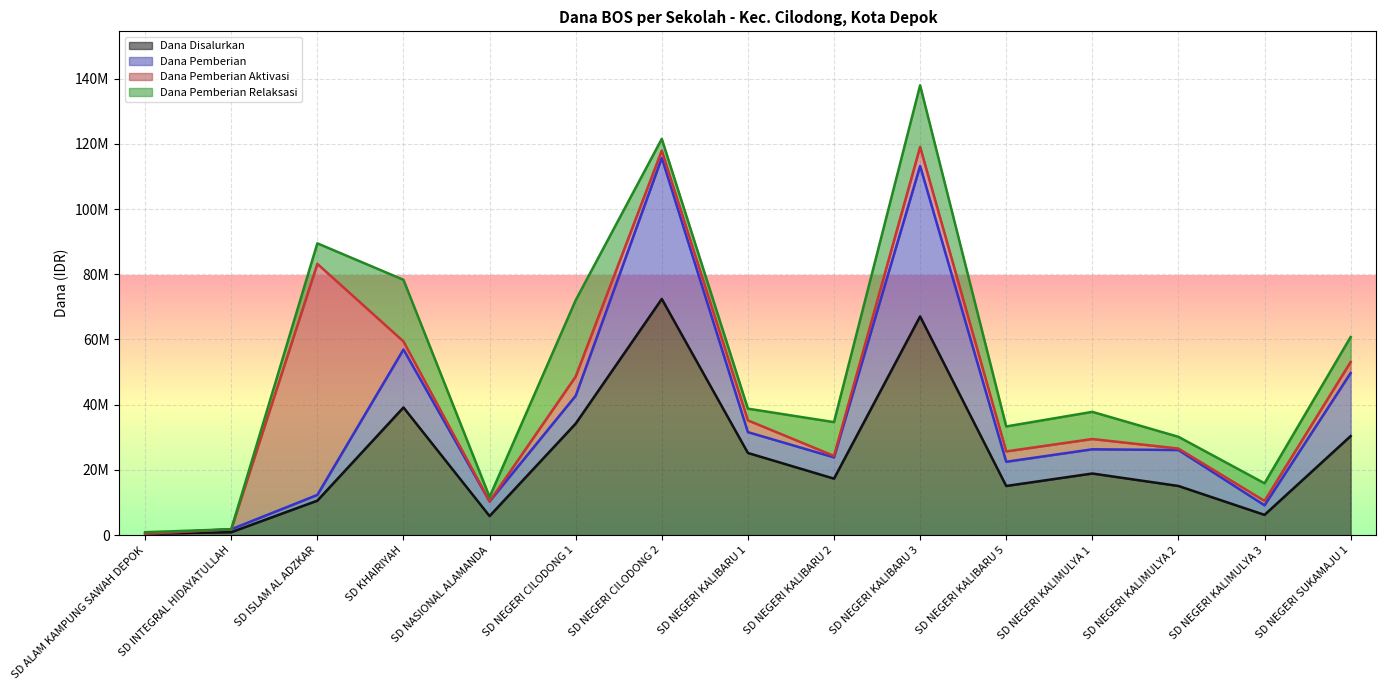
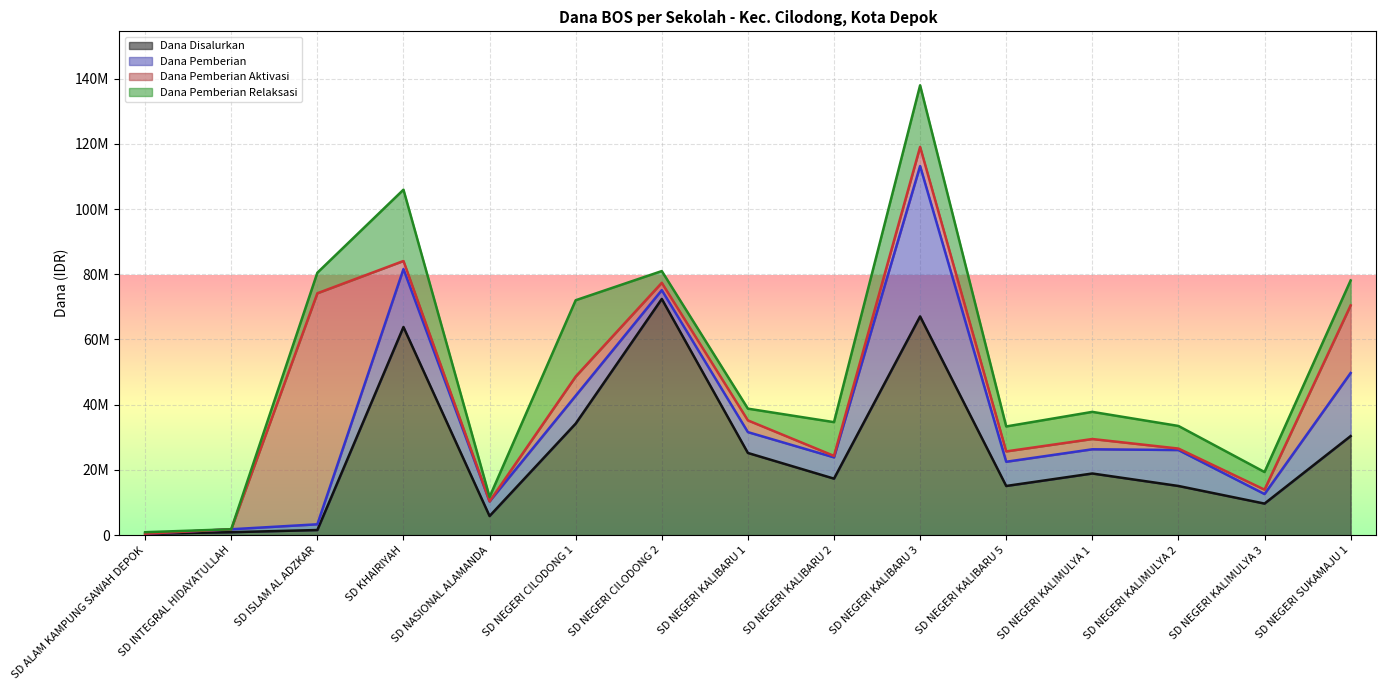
Dana Disalurkan, SD ISLAM AL ADZKAR: 11000000 -> 2000000
Dana Disalurkan, SD KHAIRIYAH: 39000000 -> 64000000
Dana Pemberian Relaksasi, SD KHAIRIYAH: 19000000 -> 22000000
Dana Pemberian, SD NEGERI CILODONG 2: 43000000 -> 3000000
Dana Pemberian Relaksasi, SD NEGERI KALIMULYA 2: 4000000 -> 7000000
Dana Disalurkan, SD NEGERI KALIMULYA 3: 6000000 -> 10000000
Dana Pemberian Aktivasi, SD NEGERI SUKAMAJU 1: 3000000 -> 21000000
